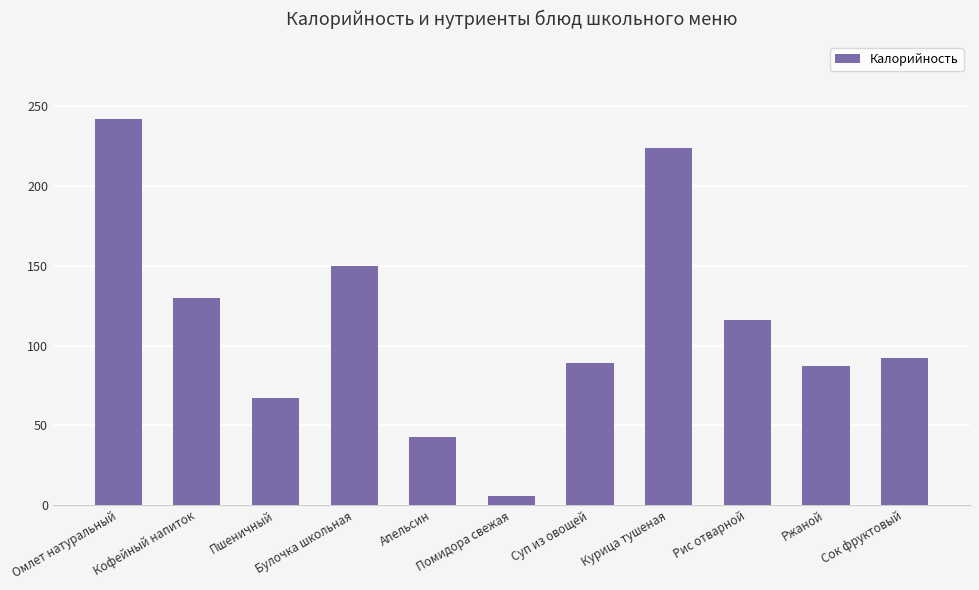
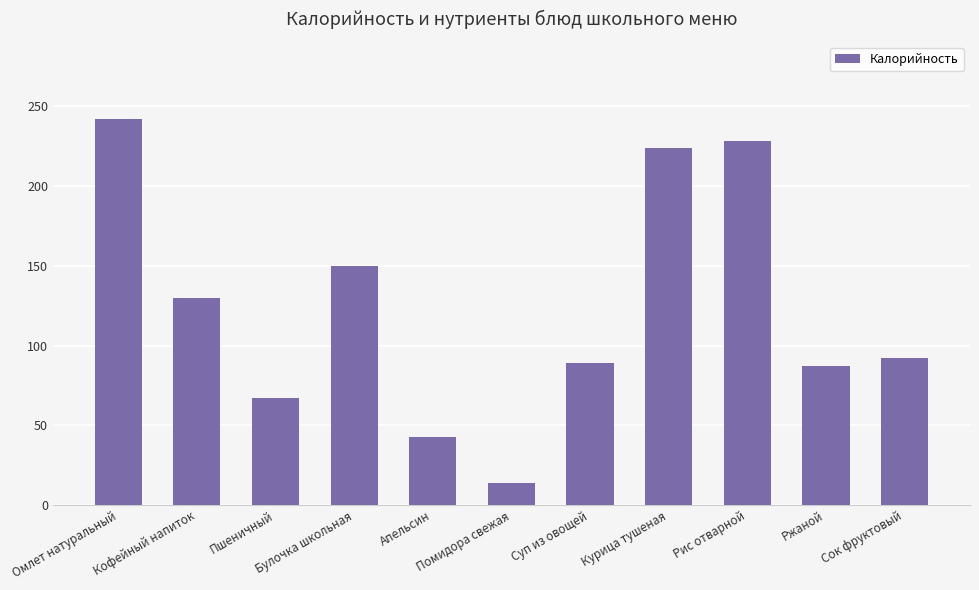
Помидора свежая: 6 -> 14
Рис отварной: 116 -> 228
